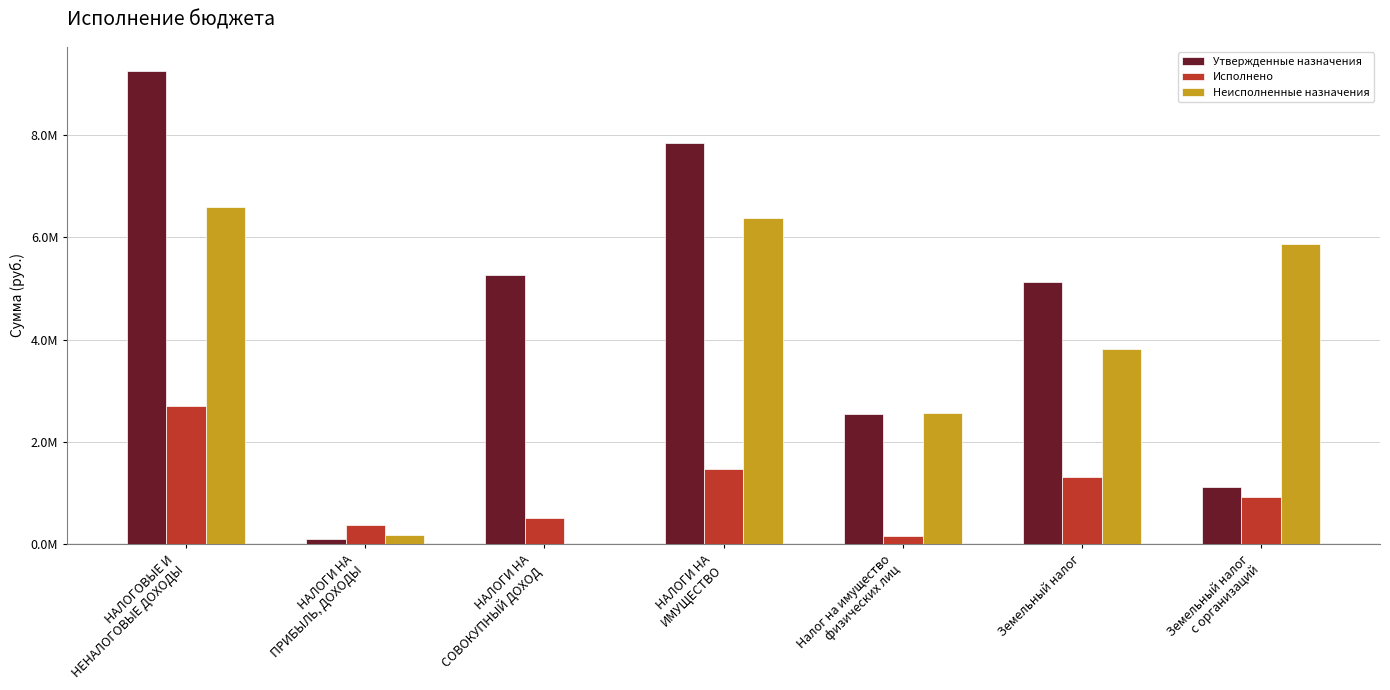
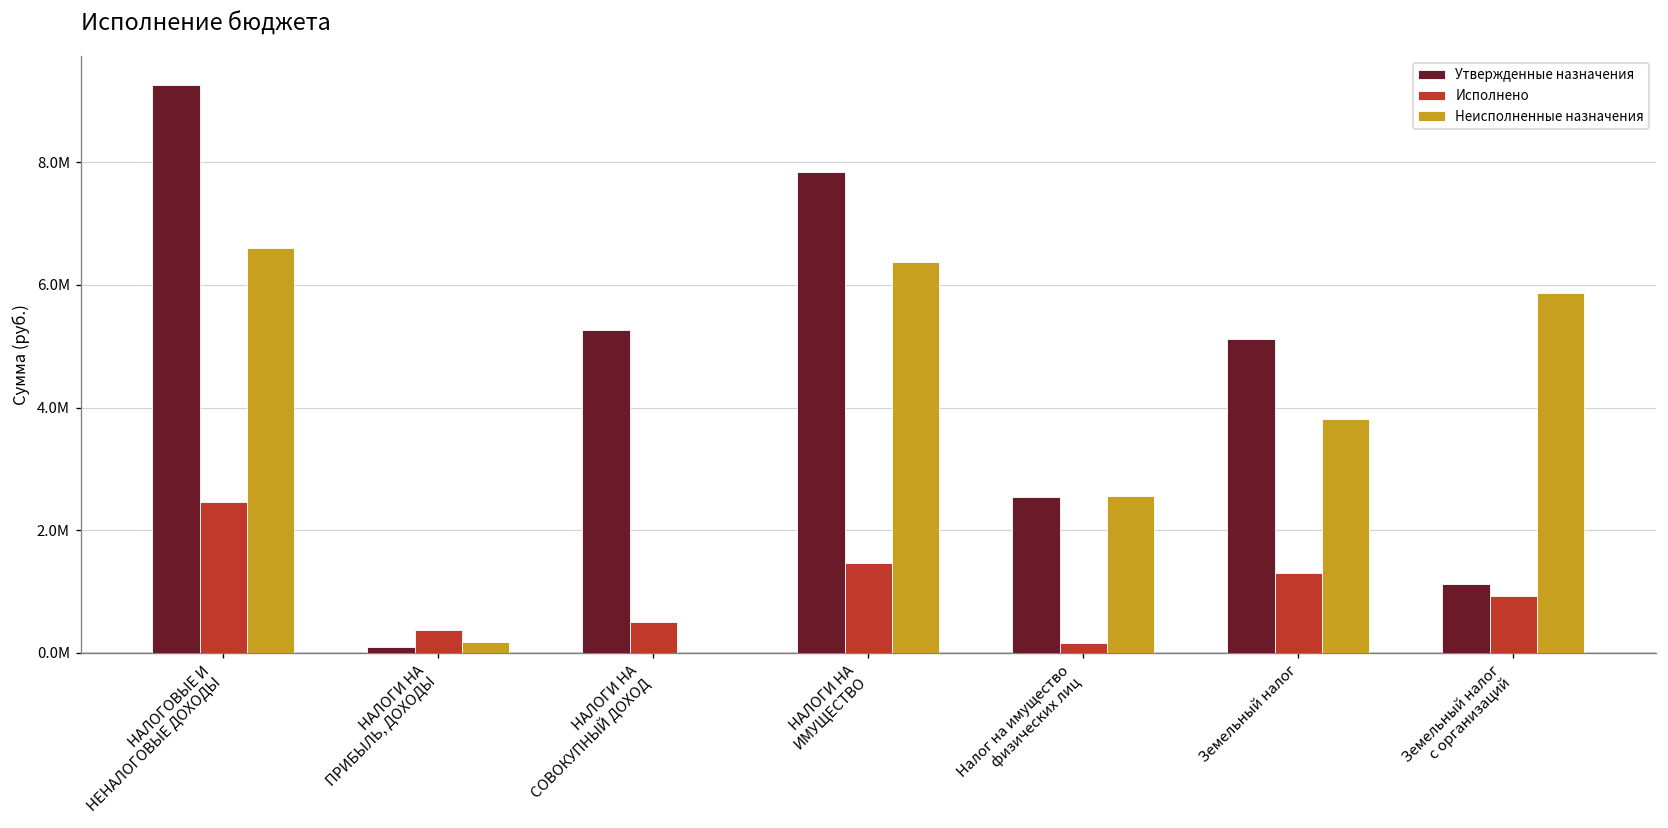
Исполнено, НАЛОГОВЫЕ И НЕНАЛОГОВЫЕ ДОХОДЫ: 2700000 -> 2500000
